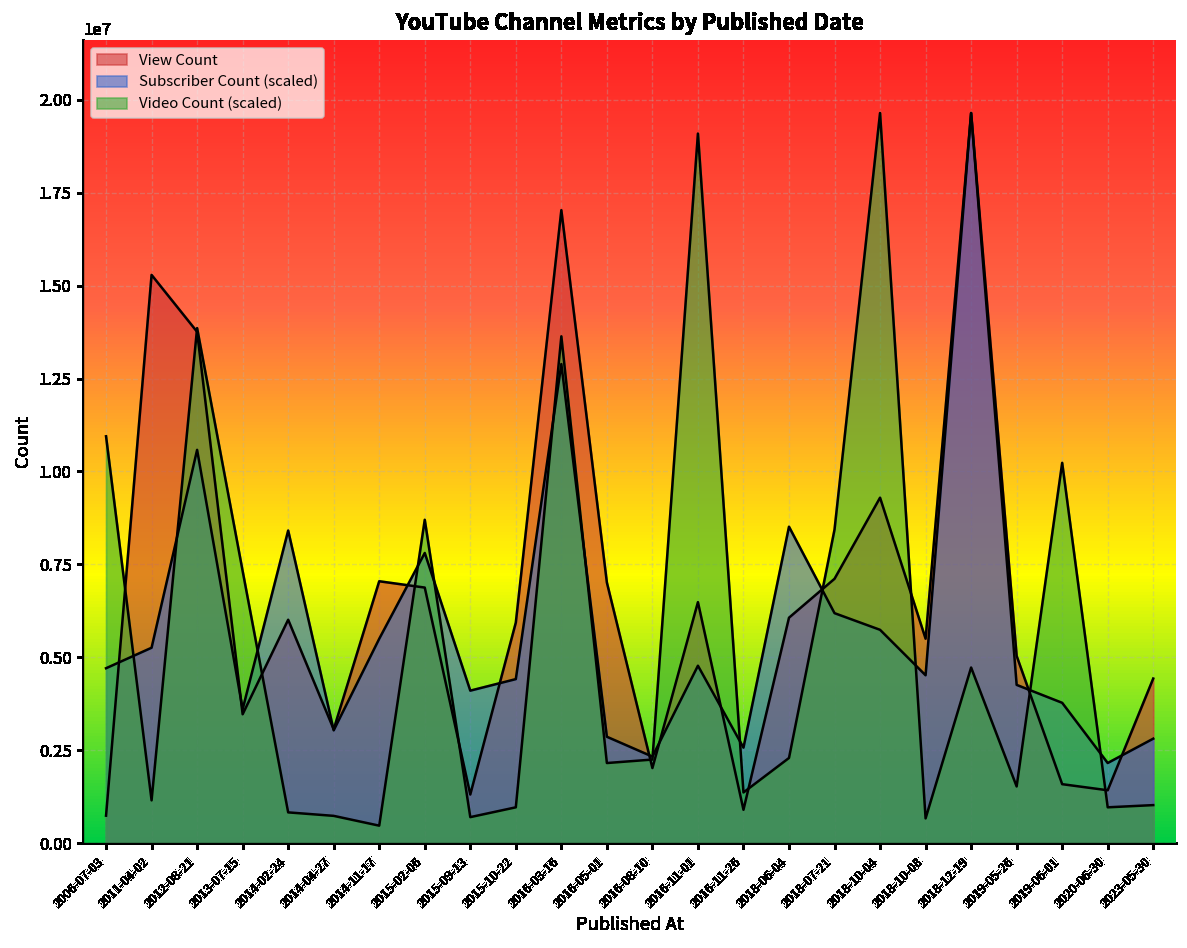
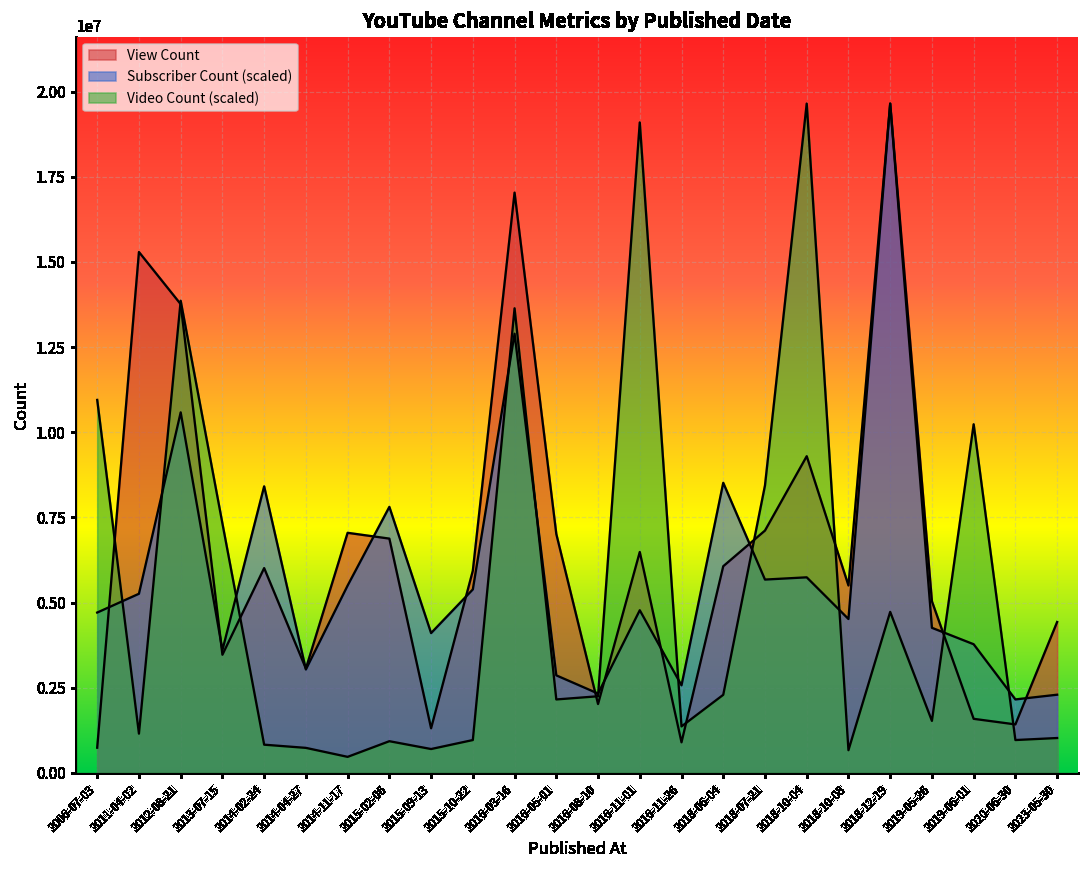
Video Count (scaled), 2015-02-06: 8700000 -> 900000
Subscriber Count (scaled), 2015-10-22: 4400000 -> 5400000
Subscriber Count (scaled), 2018-07-21: 6200000 -> 5700000
Subscriber Count (scaled), 2023-05-30: 2800000 -> 2300000
